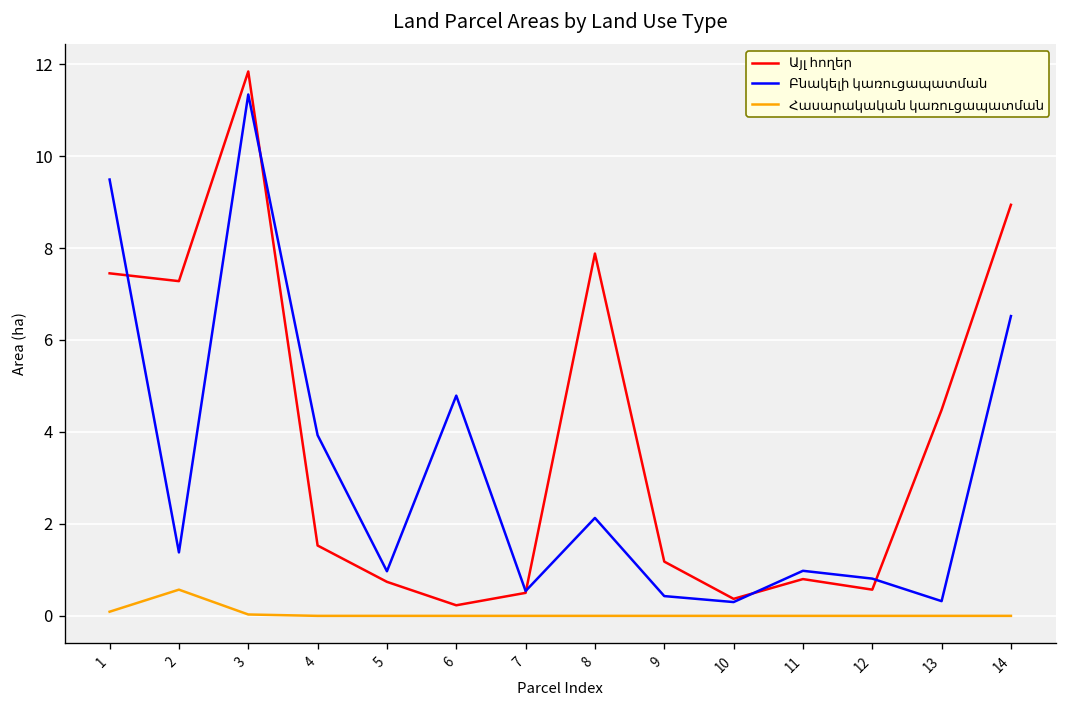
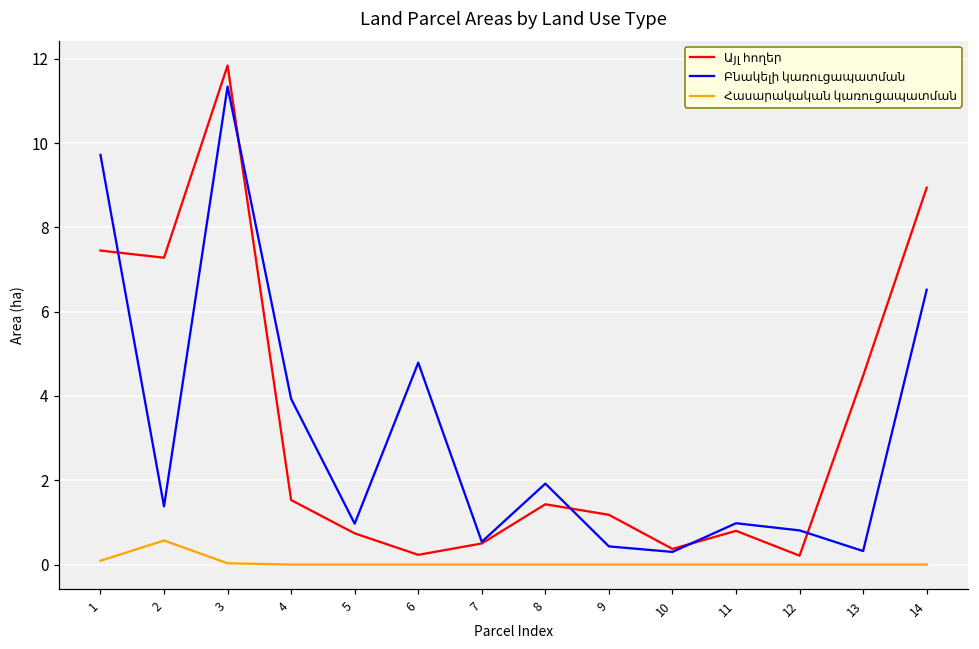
Բնակելի կառուցապատման, 1: 9.5 -> 9.7
Այլ հողեր, 8: 7.9 -> 1.4
Բնակելի կառուցապատման, 8: 2.1 -> 1.9
Այլ հողեր, 12: 0.6 -> 0.2
